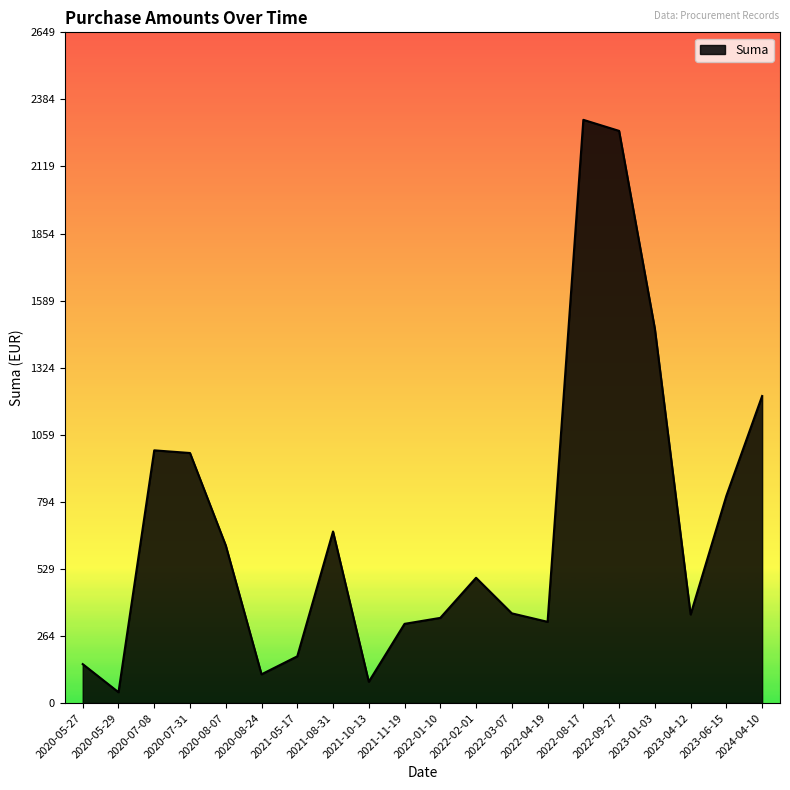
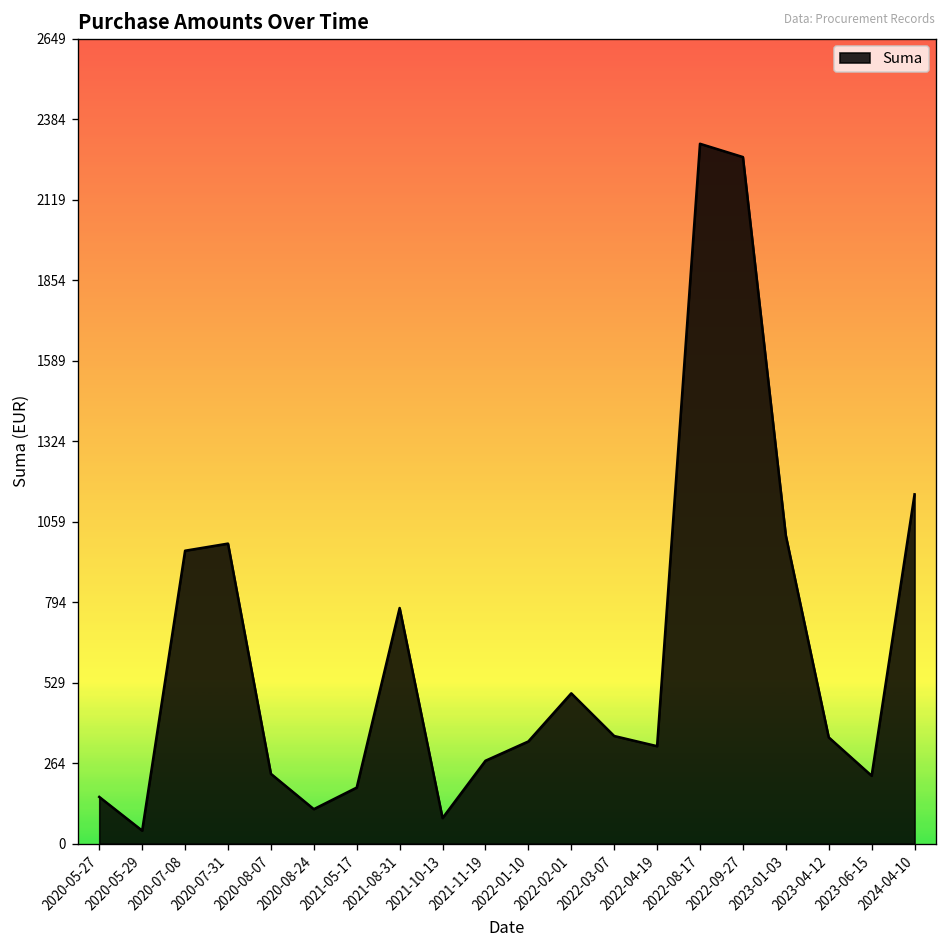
2020-07-08: 1000 -> 960
2020-08-07: 620 -> 230
2021-08-31: 680 -> 780
2021-11-19: 310 -> 270
2023-01-03: 1480 -> 1010
2023-06-15: 820 -> 220
2024-04-10: 1210 -> 1150
